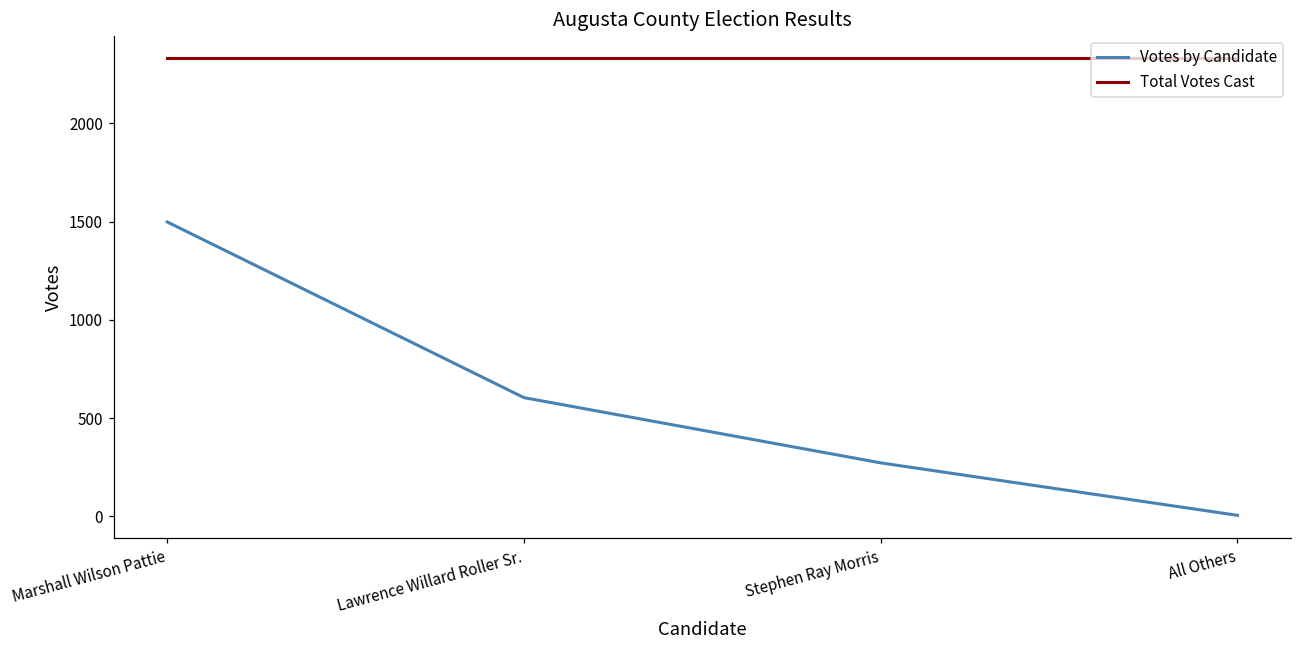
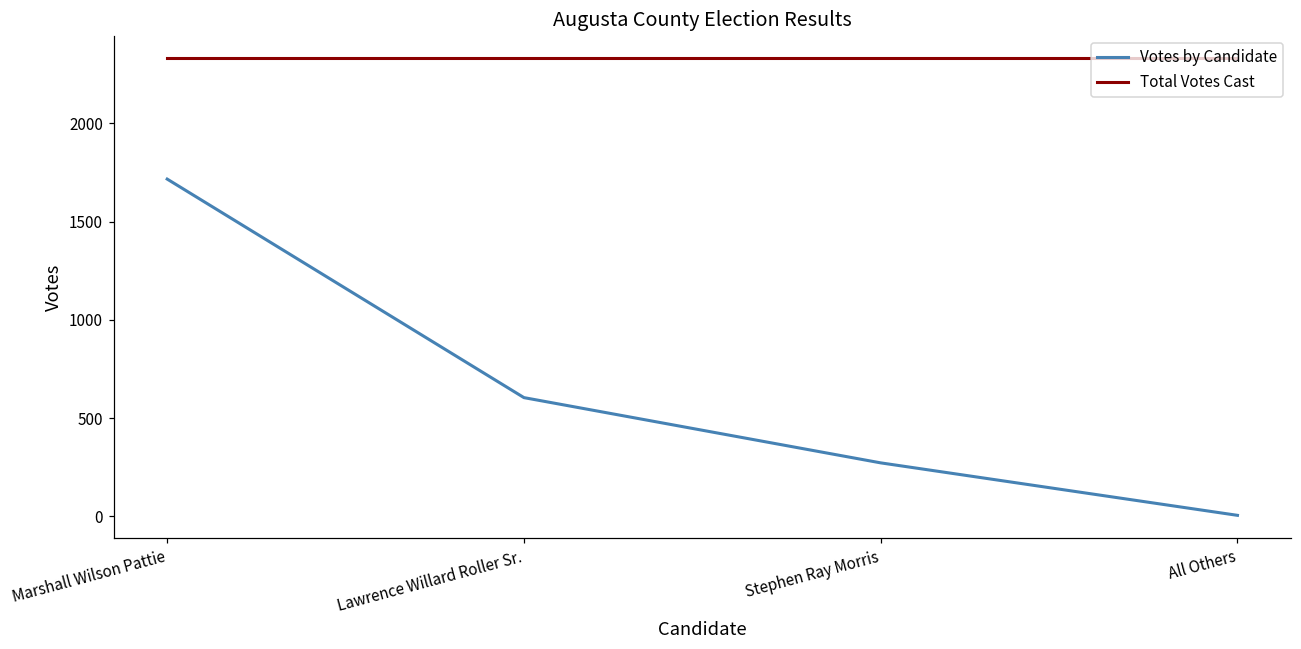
Votes by Candidate, Marshall Wilson Pattie: 1500 -> 1720
